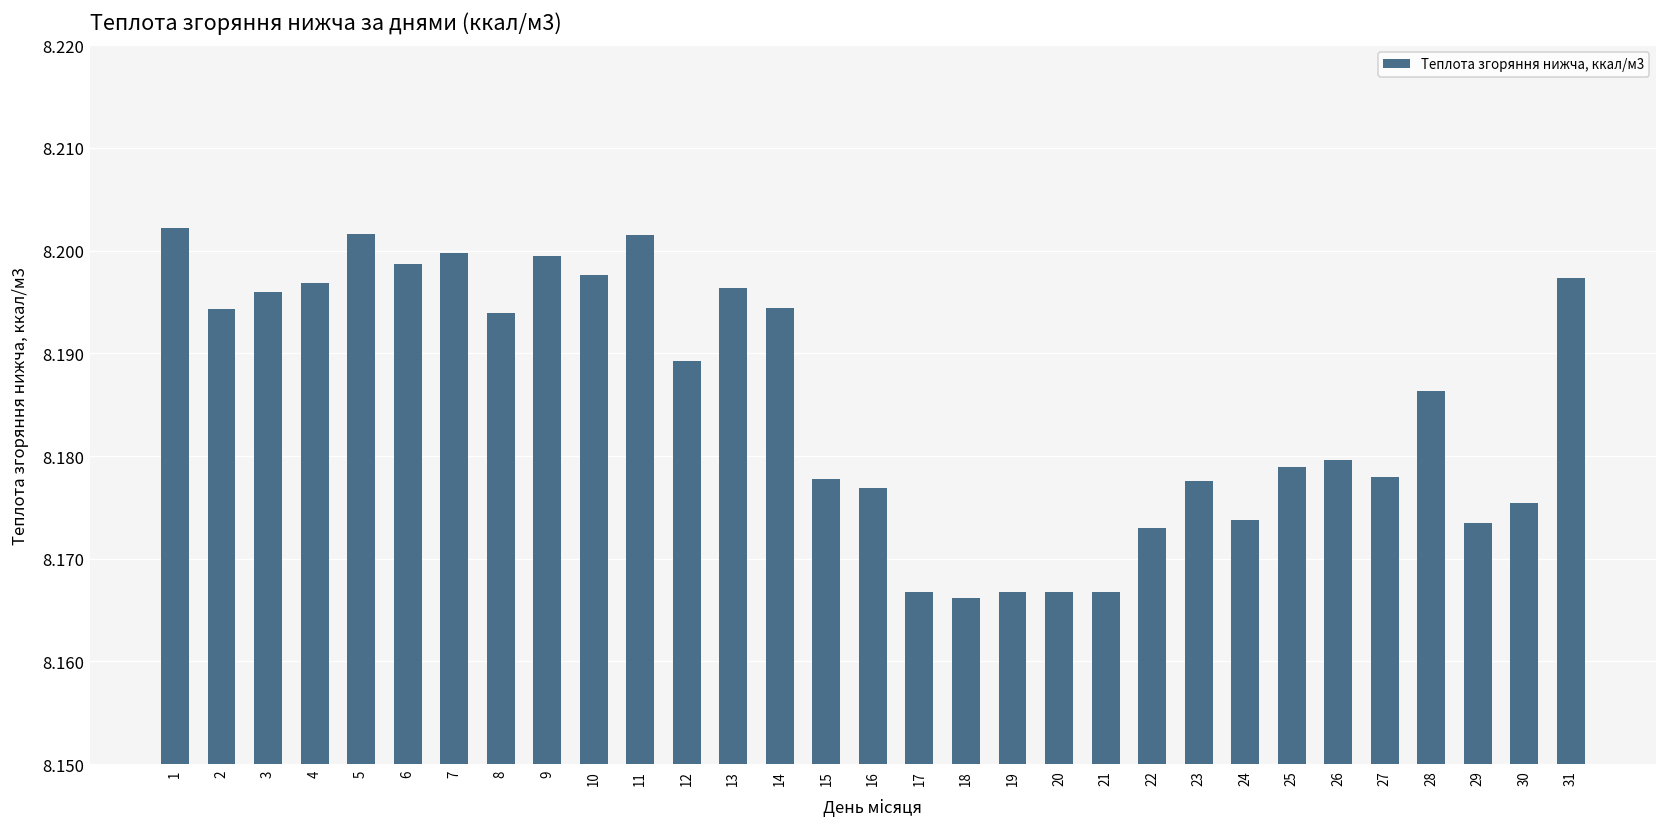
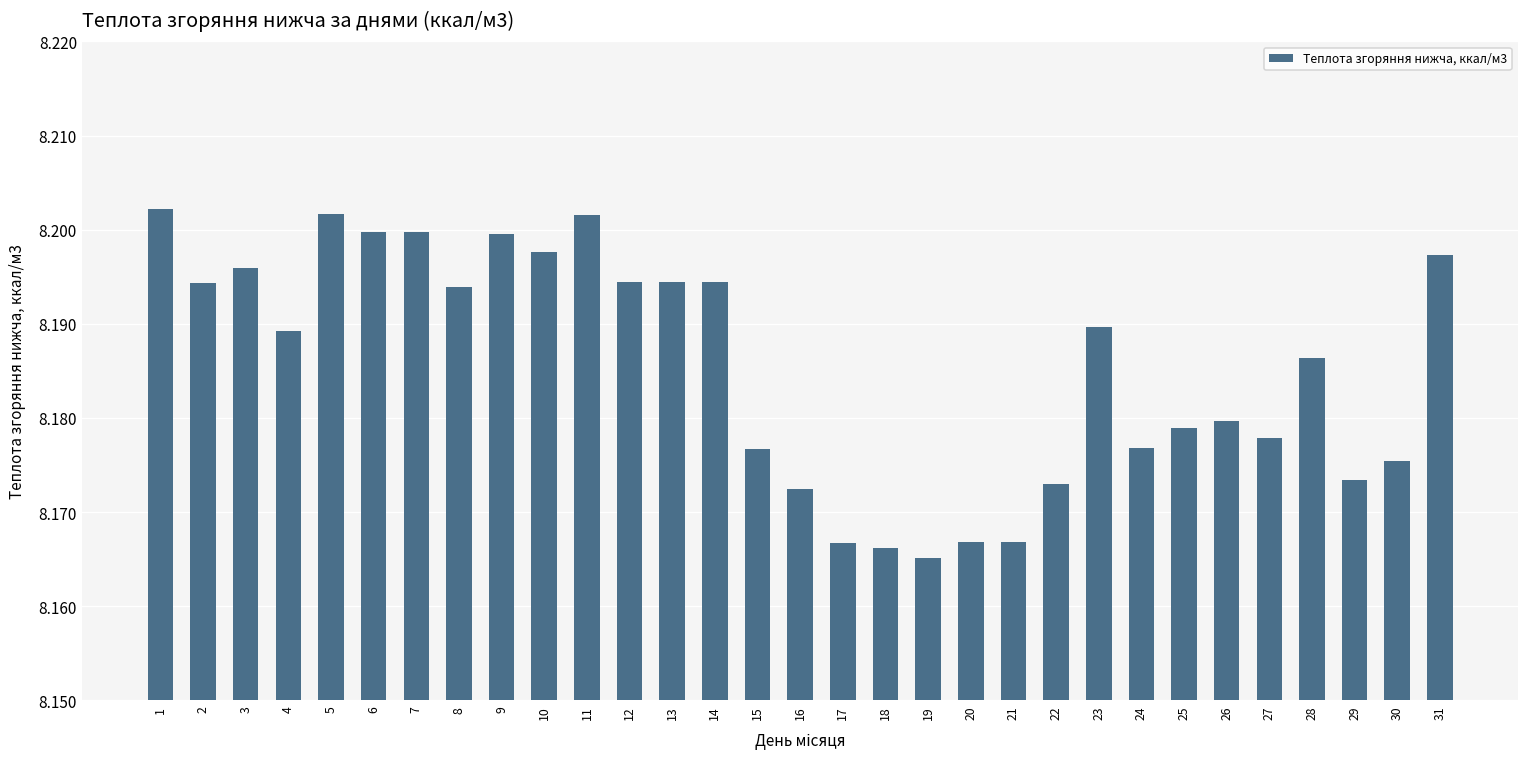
4: 8.197 -> 8.189
6: 8.199 -> 8.200
12: 8.189 -> 8.194
13: 8.196 -> 8.194
15: 8.178 -> 8.177
16: 8.177 -> 8.172
19: 8.167 -> 8.165
23: 8.178 -> 8.190
24: 8.174 -> 8.177
